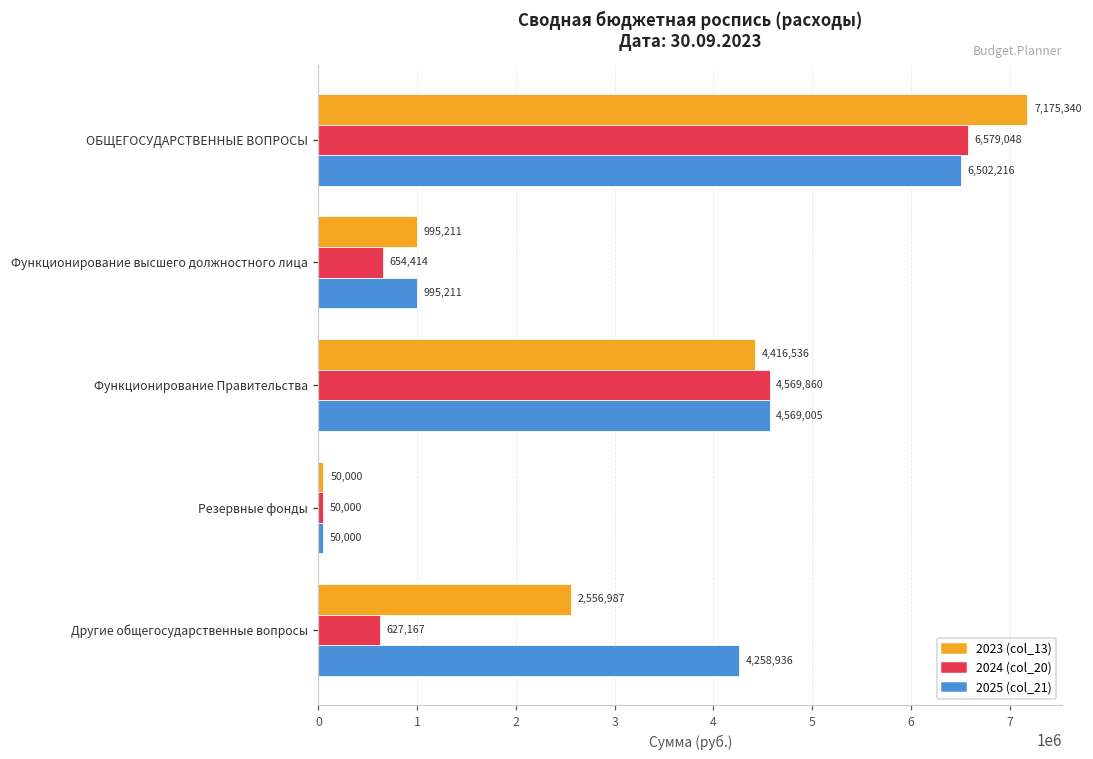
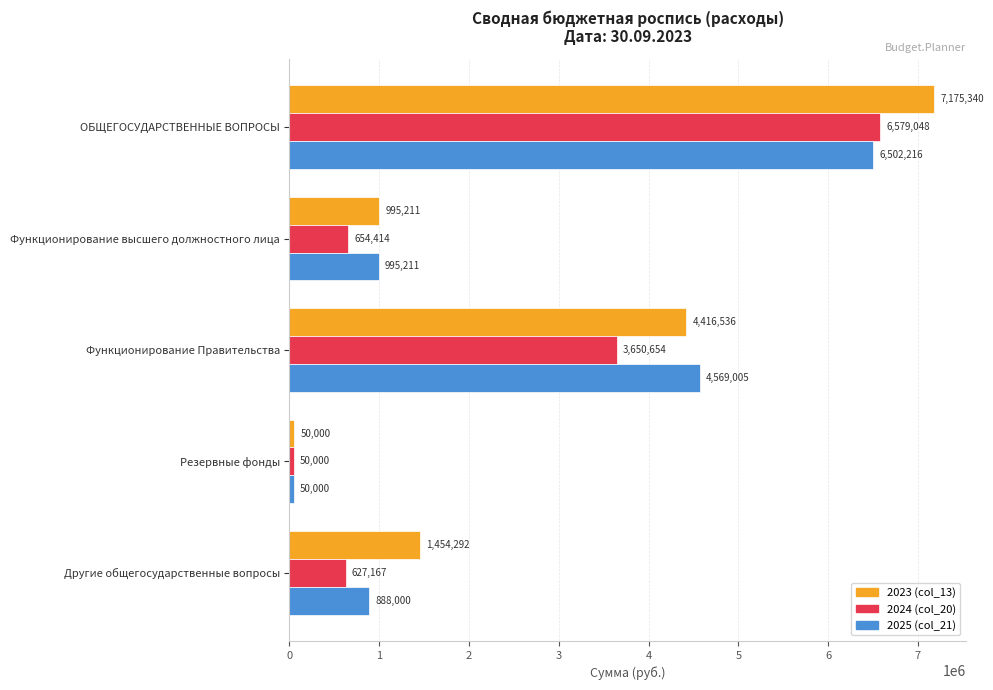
2024 (col_20), Функционирование Правительства: 4,569,860 -> 3,650,654
2023 (col_13), Другие общегосударственные вопросы: 2,556,987 -> 1,454,292
2025 (col_21), Другие общегосударственные вопросы: 4,258,936 -> 888,000
